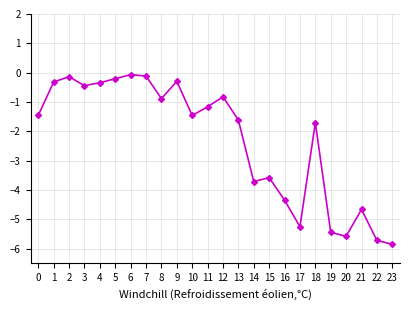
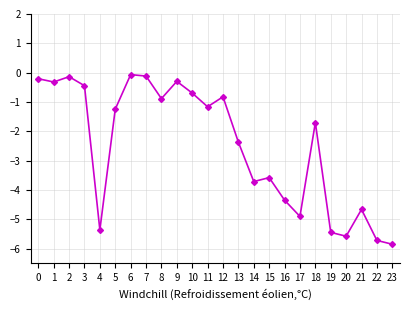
0: -1.5 -> -0.2
4: -0.3 -> -5.4
5: -0.2 -> -1.2
10: -1.5 -> -0.7
13: -1.6 -> -2.4
17: -5.3 -> -4.9
